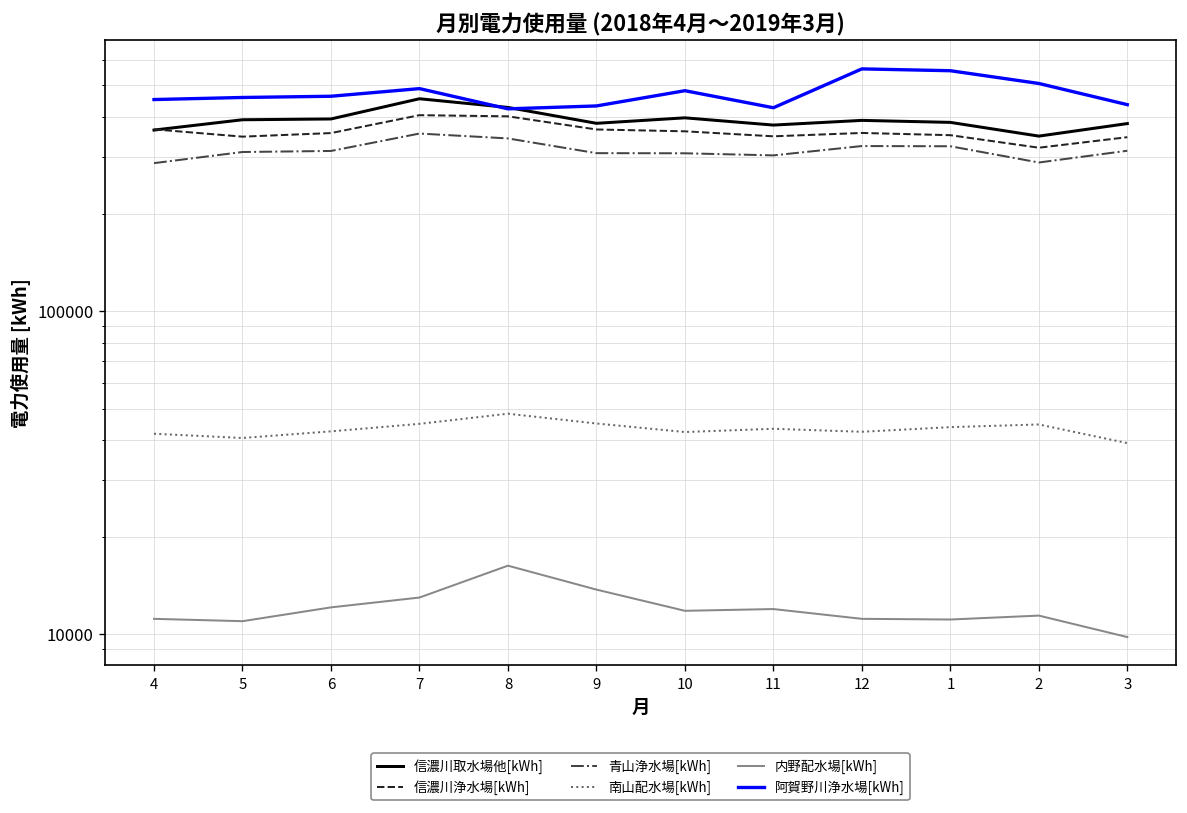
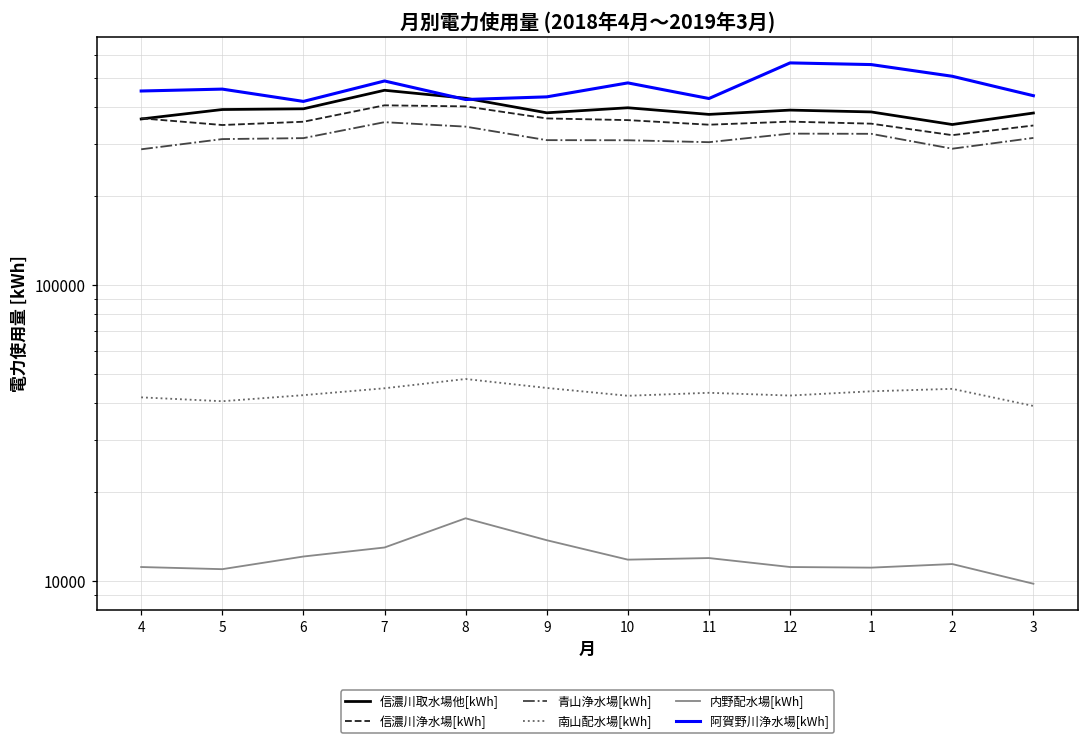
阿賀野川浄水場[kWh], 6: 460000 -> 420000
